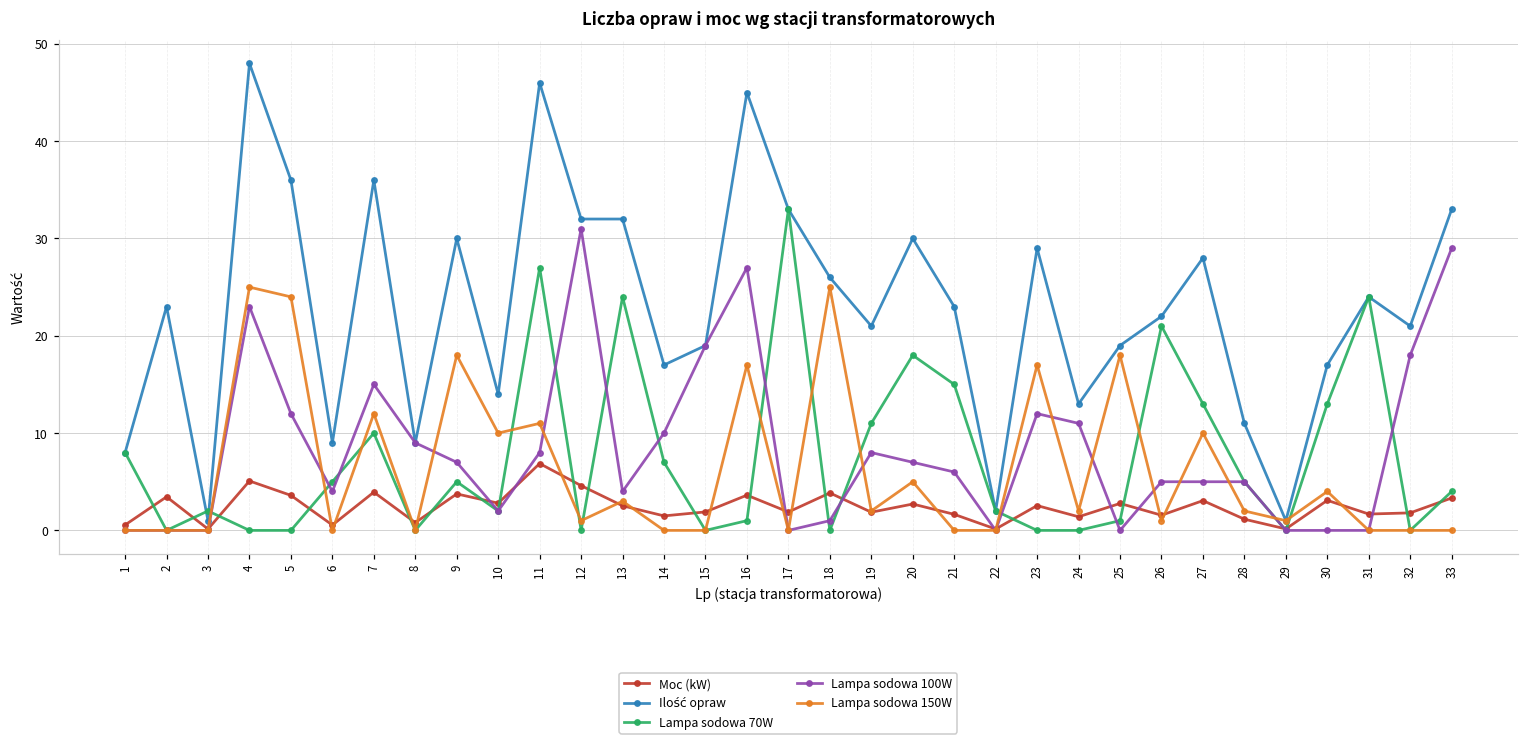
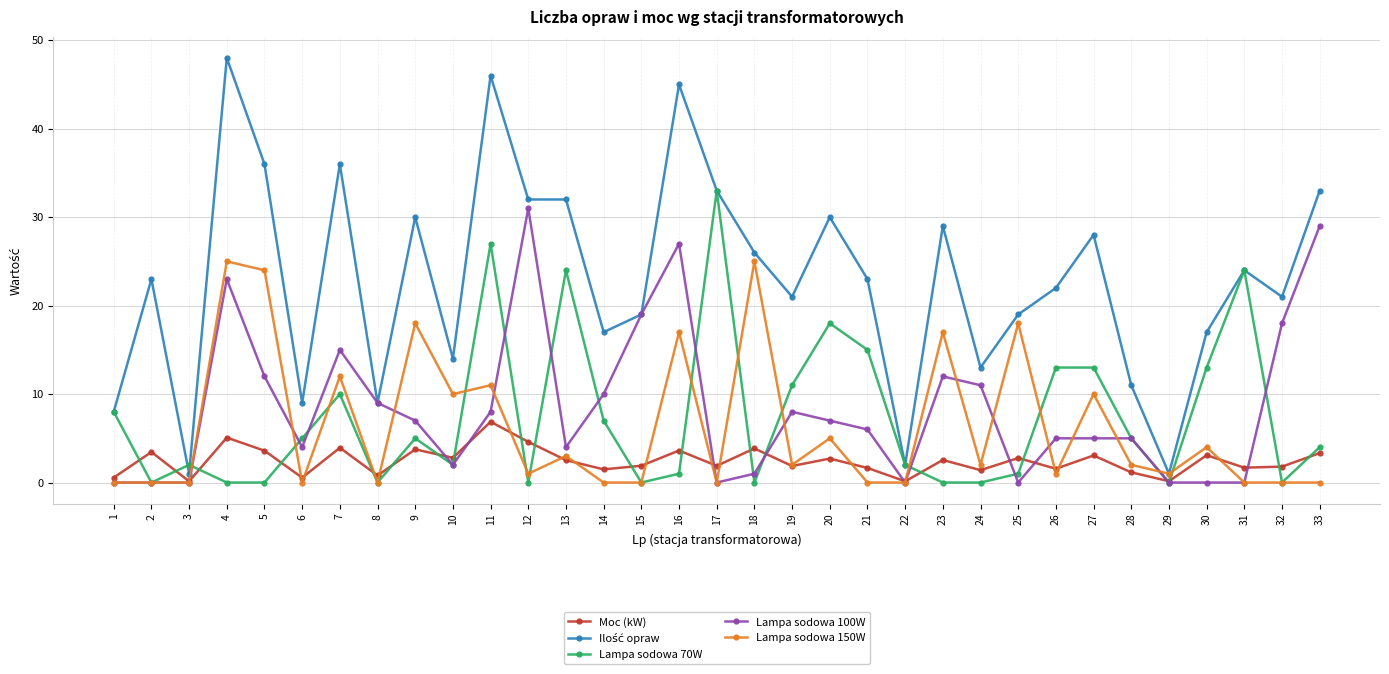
Lampa sodowa 70W, 26: 21 -> 13
